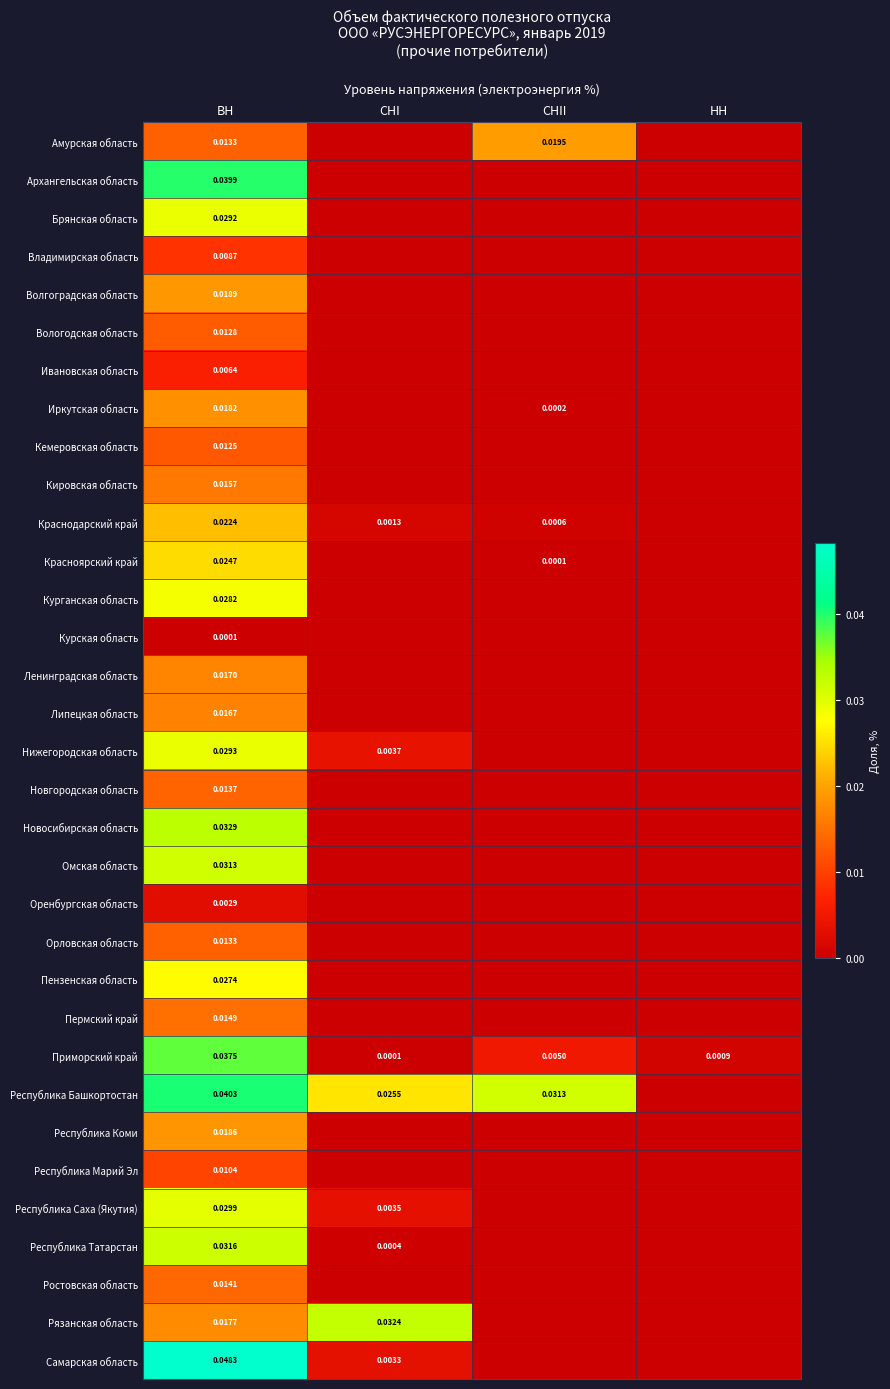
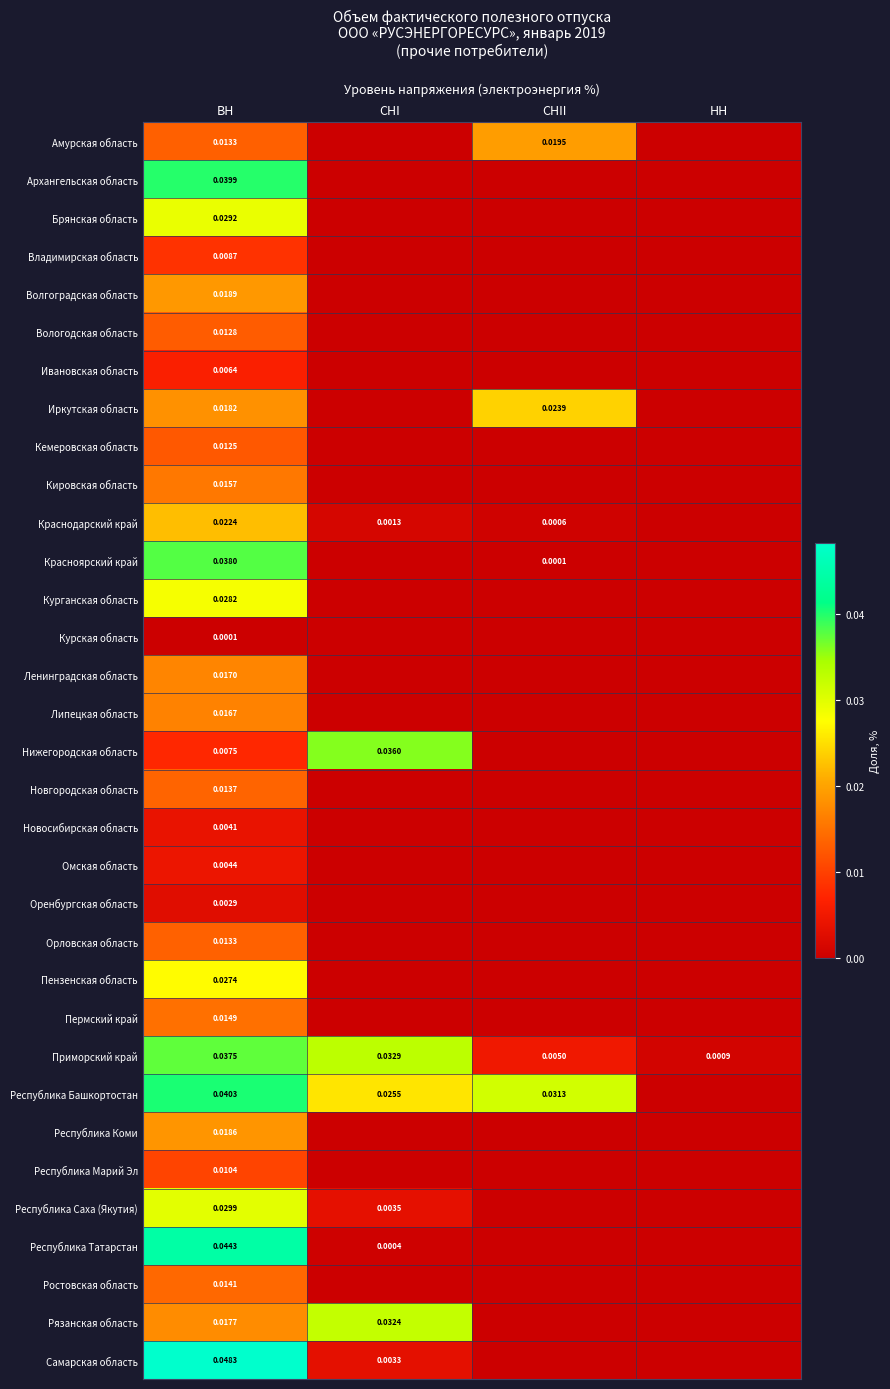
Иркутская область, СНII: 0.0002 -> 0.0239
Красноярский край, ВН: 0.0247 -> 0.0380
Нижегородская область, ВН: 0.0293 -> 0.0075
Нижегородская область, СНI: 0.0037 -> 0.0360
Новосибирская область, ВН: 0.0329 -> 0.0041
Омская область, ВН: 0.0313 -> 0.0044
Приморский край, СНI: 0.0001 -> 0.0329
Республика Татарстан, ВН: 0.0316 -> 0.0443
